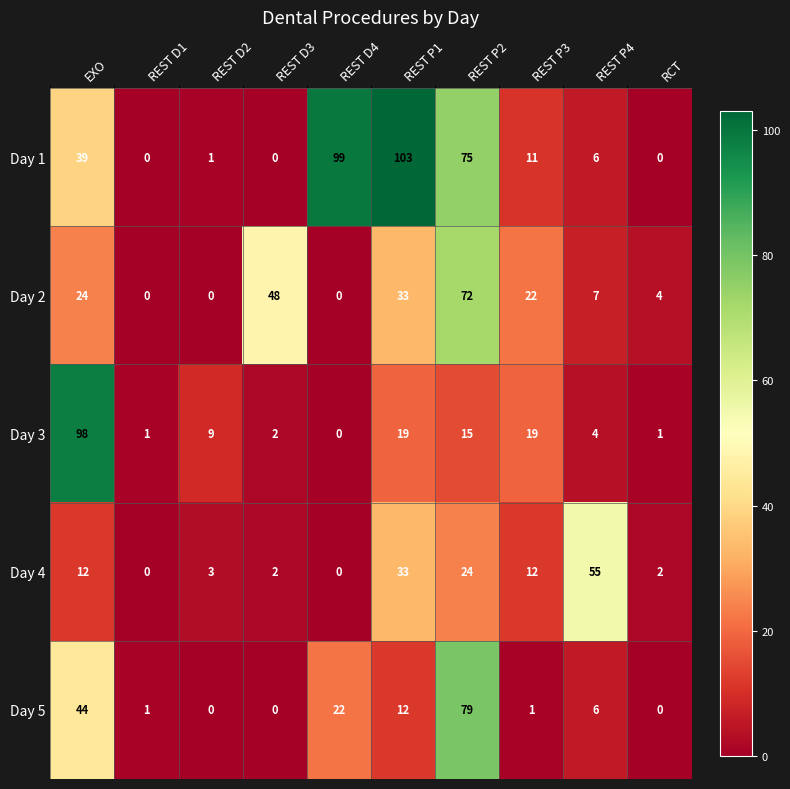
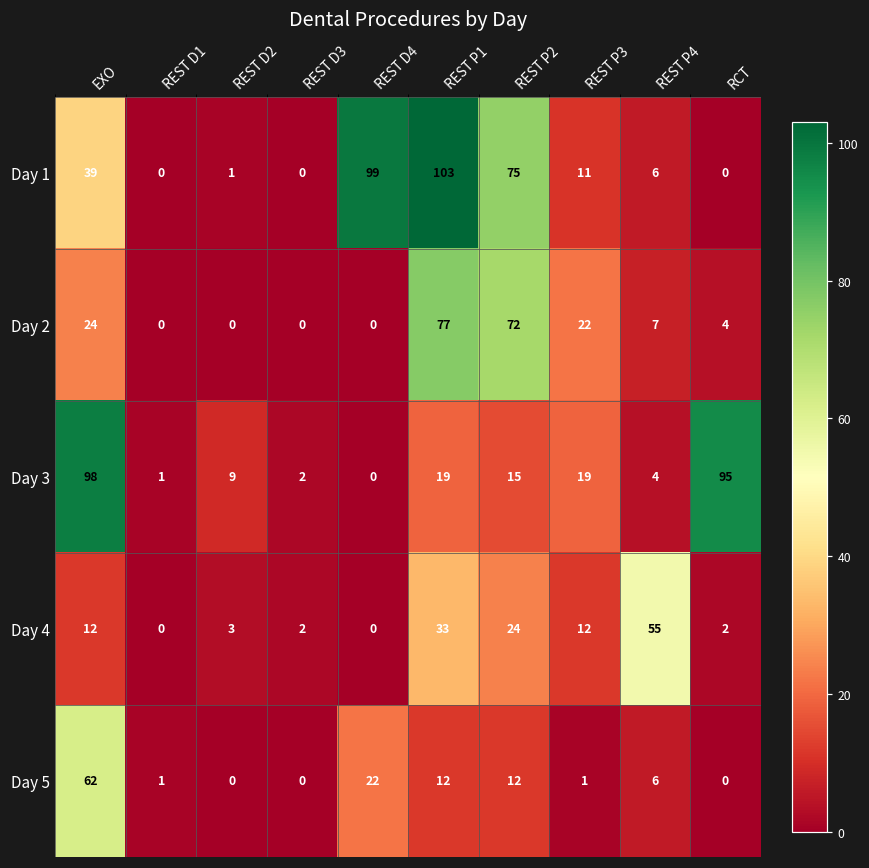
Day 2, REST D3: 48 -> 0
Day 2, REST P1: 33 -> 77
Day 3, RCT: 1 -> 95
Day 5, EXO: 44 -> 62
Day 5, REST P2: 79 -> 12
